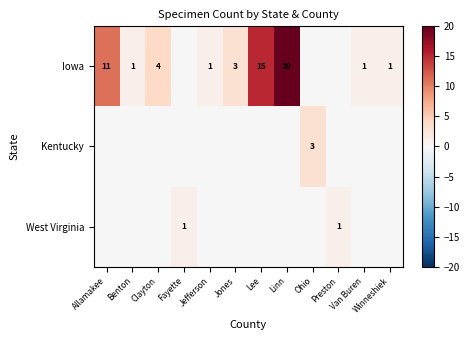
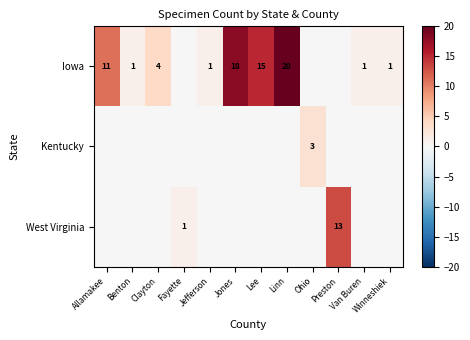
Iowa, Jones: 3 -> 18
West Virginia, Preston: 1 -> 13
